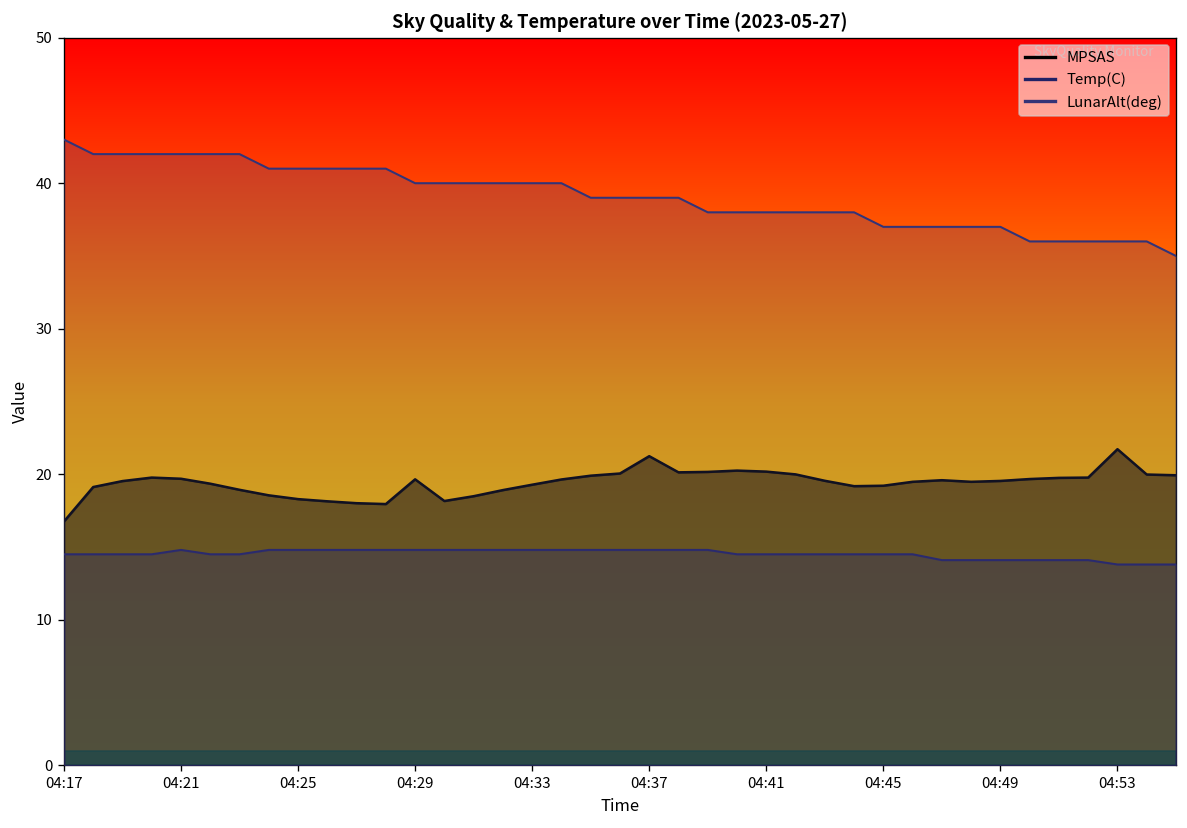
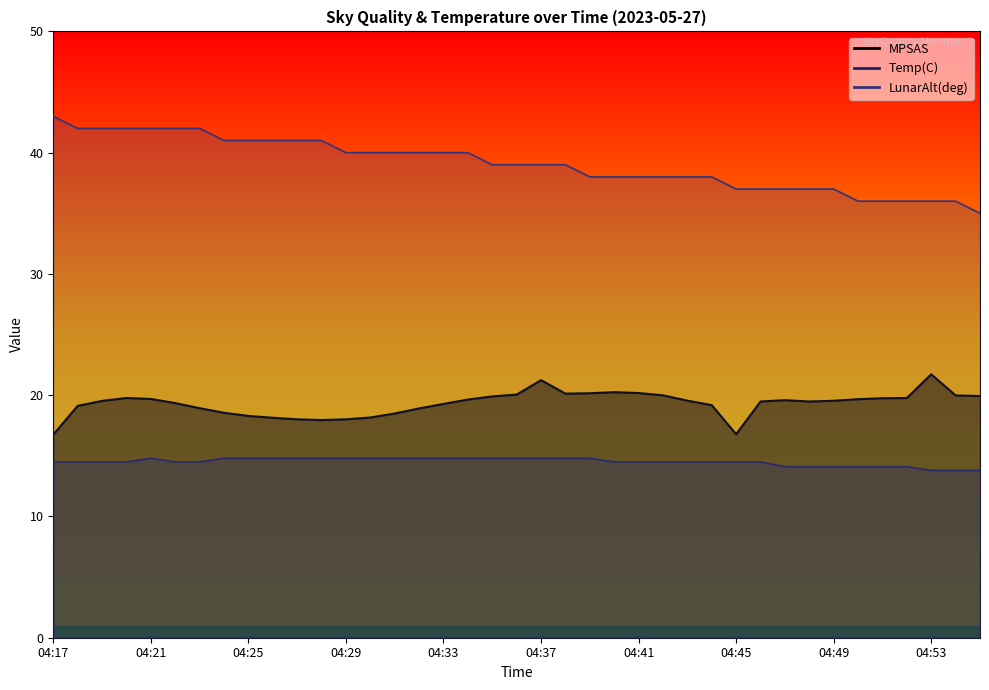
MPSAS, 04:29: 19.7 -> 18.0
MPSAS, 04:45: 19.2 -> 16.8
